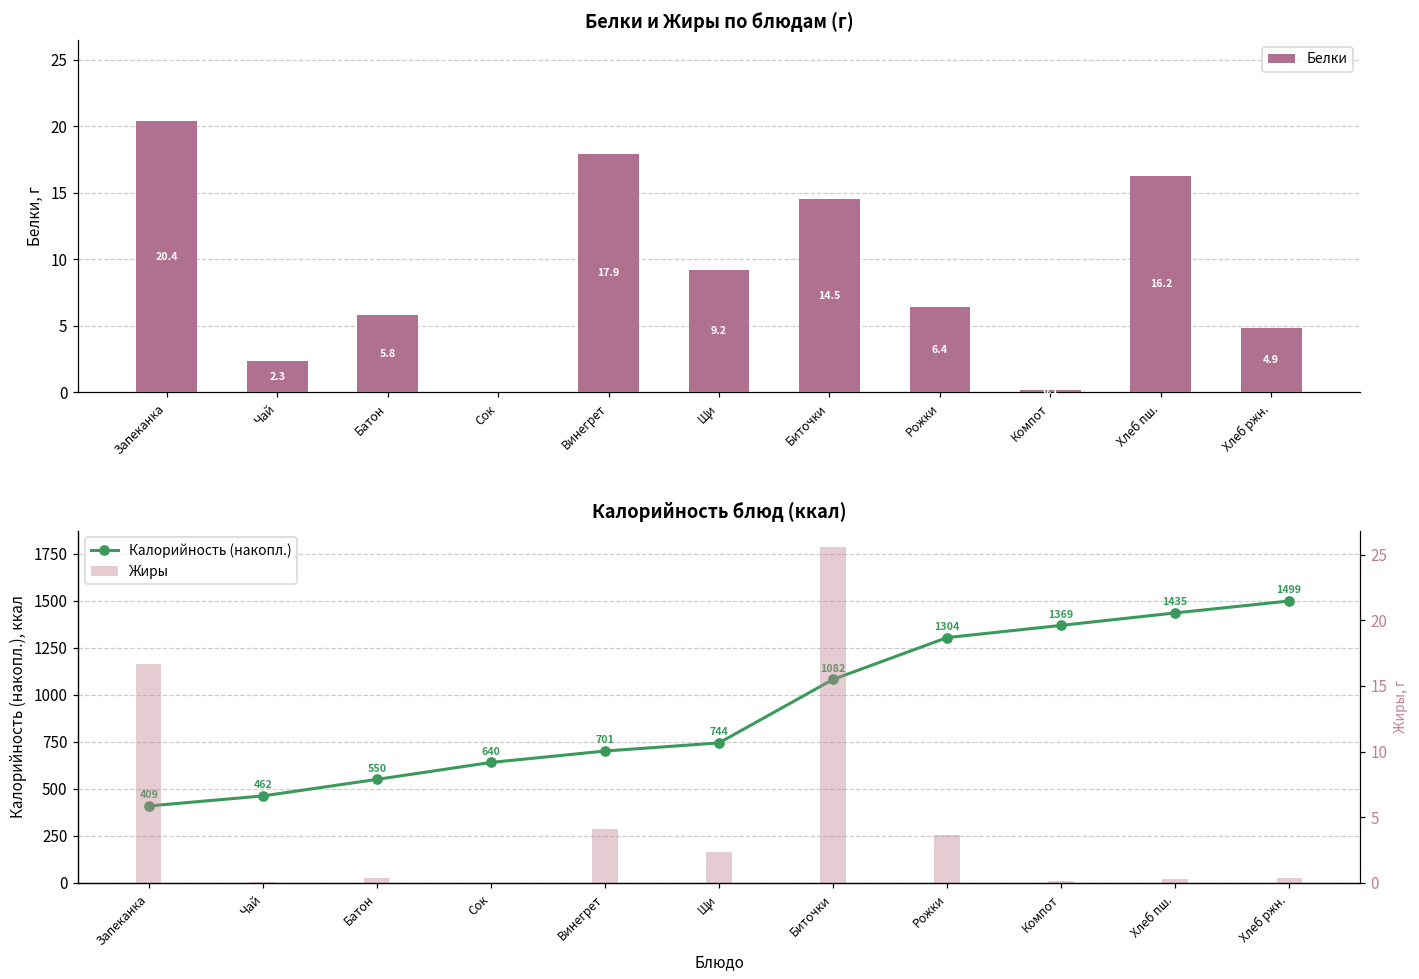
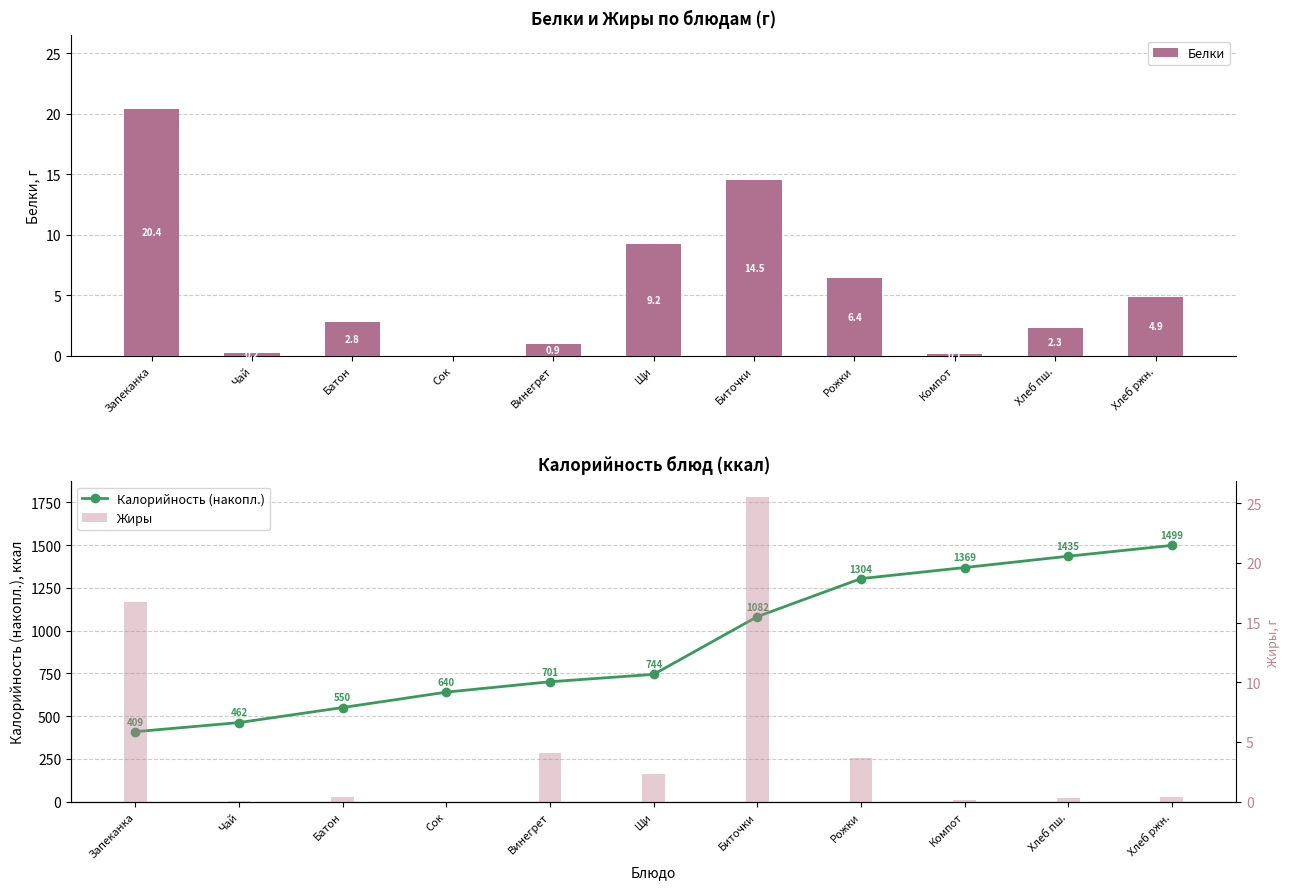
Белки и Жиры по блюдам (г), Чай: 2.3 -> 0.2
Белки и Жиры по блюдам (г), Батон: 5.8 -> 2.8
Белки и Жиры по блюдам (г), Винегрет: 17.9 -> 0.9
Белки и Жиры по блюдам (г), Хлеб пш.: 16.2 -> 2.3
